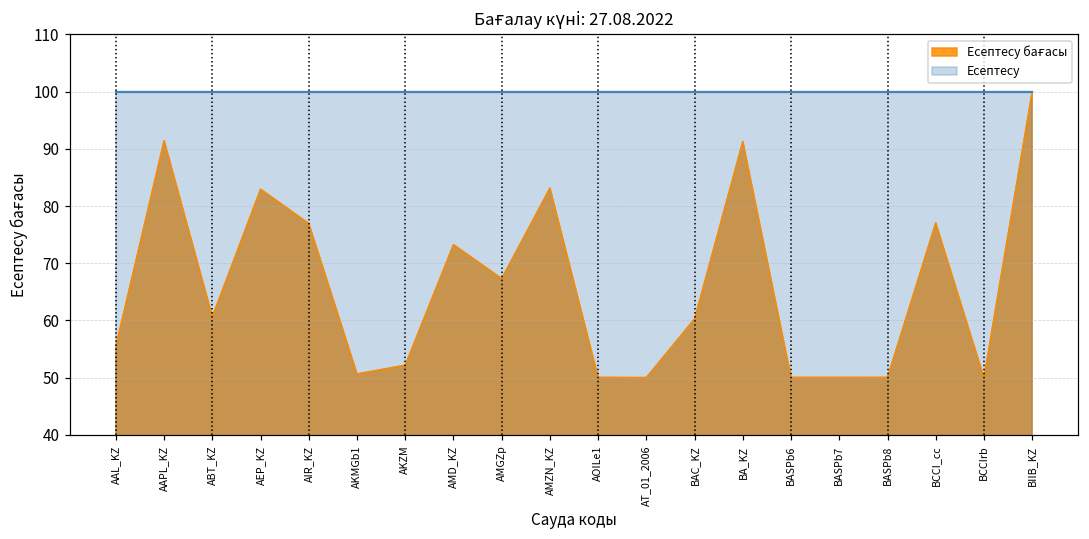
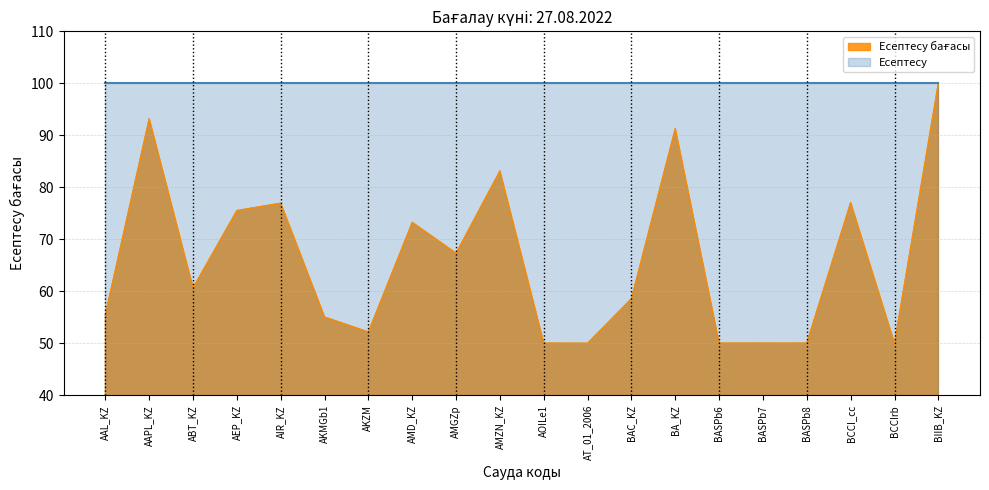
Есептесу бағасы, AAPL_KZ: 91 -> 93
Есептесу бағасы, AEP_KZ: 83 -> 76
Есептесу бағасы, AKMGb1: 51 -> 55
Есептесу бағасы, BAC_KZ: 60 -> 59
